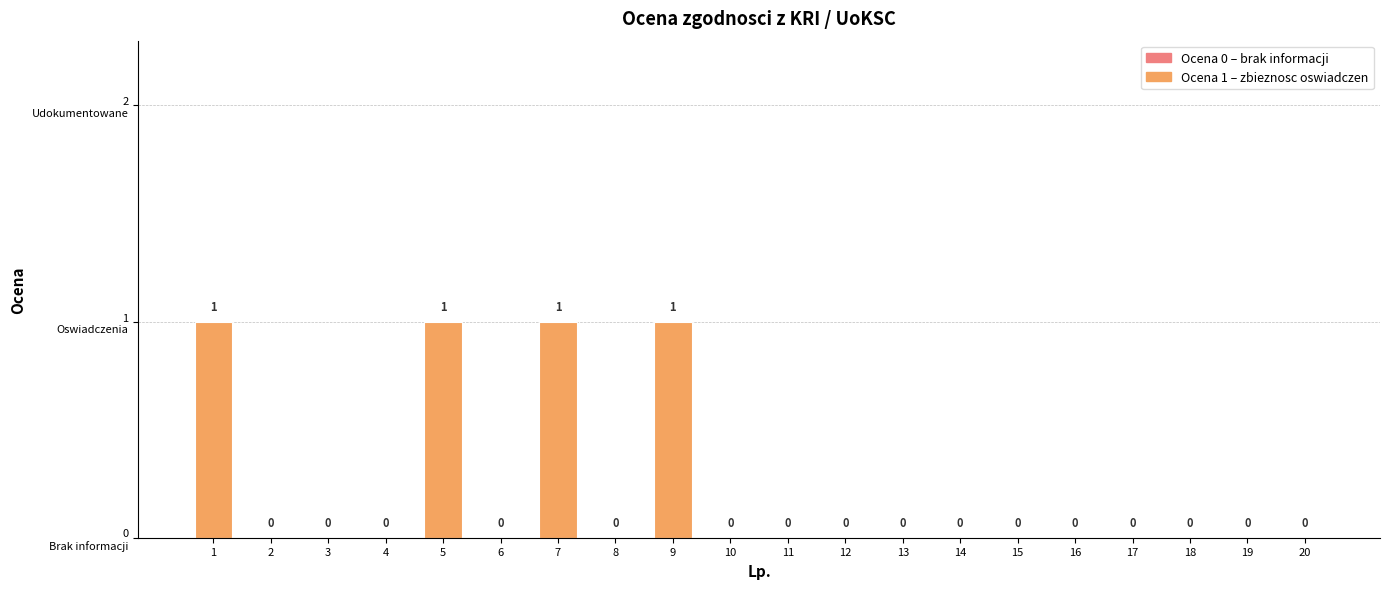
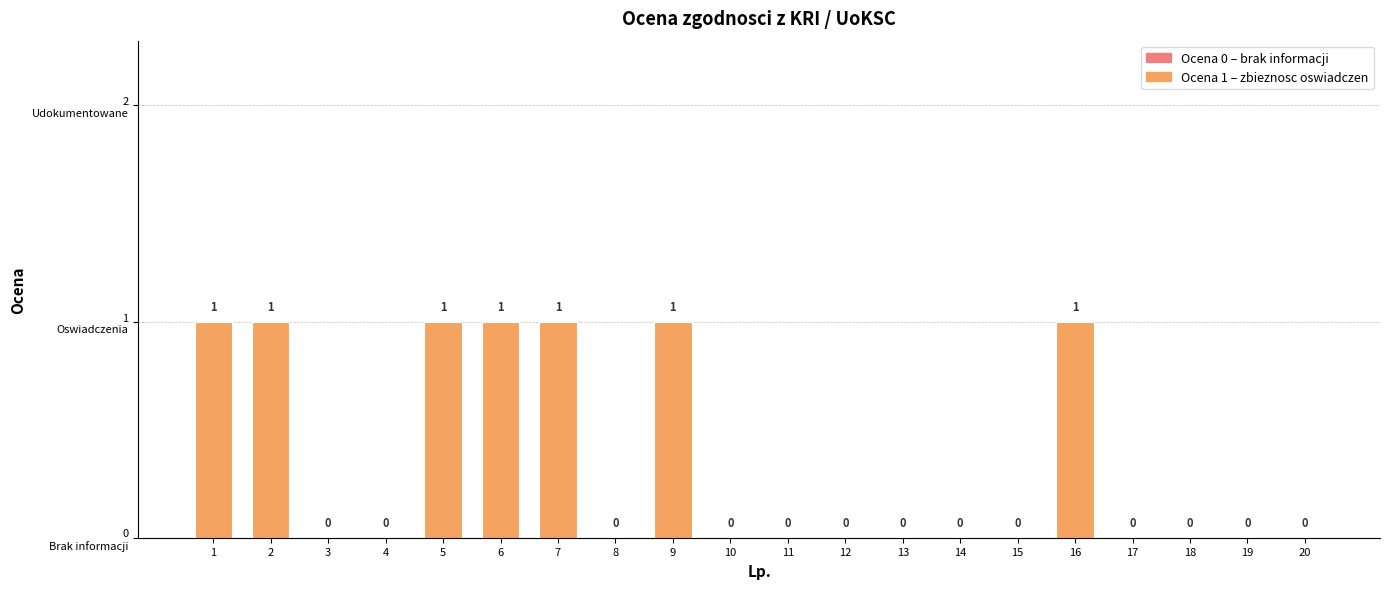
2: 0 -> 1
6: 0 -> 1
16: 0 -> 1
